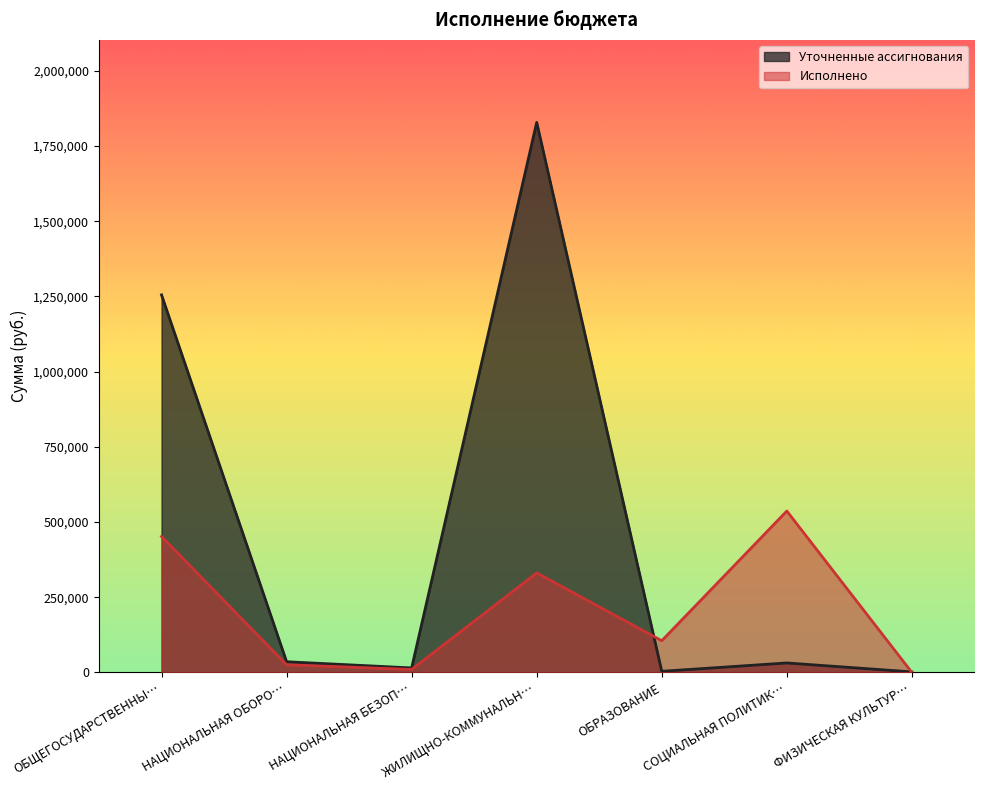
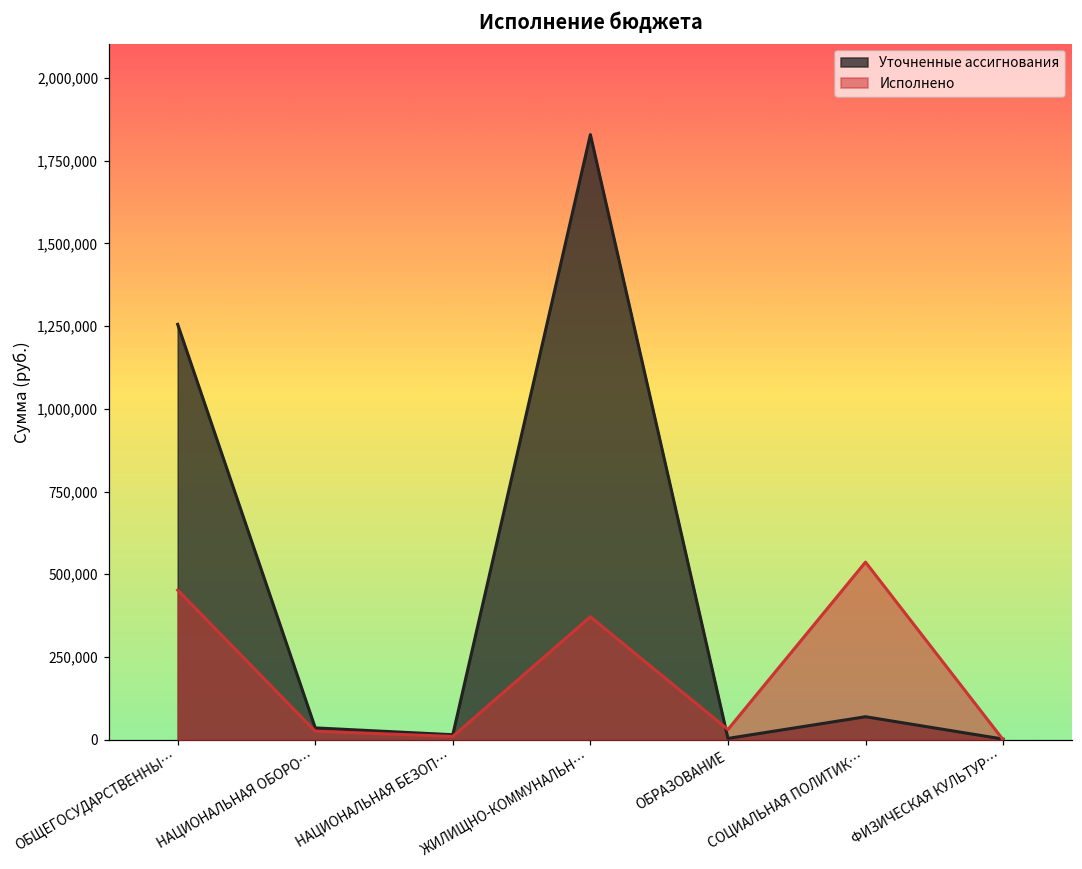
Исполнено, ЖИЛИЩНО-КОММУНАЛЬН…: 330,000 -> 370,000
Исполнено, ОБРАЗОВАНИЕ: 110,000 -> 30,000
Уточненные ассигнования, СОЦИАЛЬНАЯ ПОЛИТИК…: 30,000 -> 70,000
